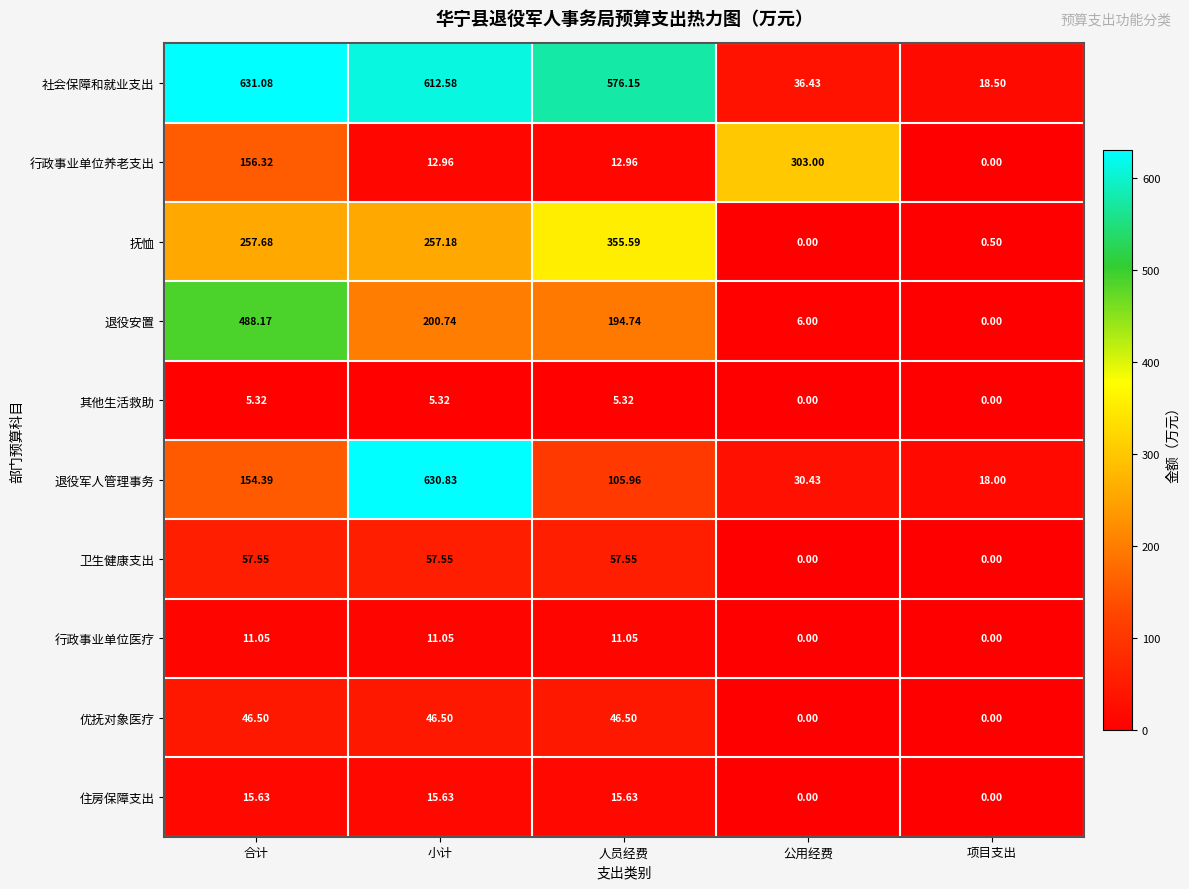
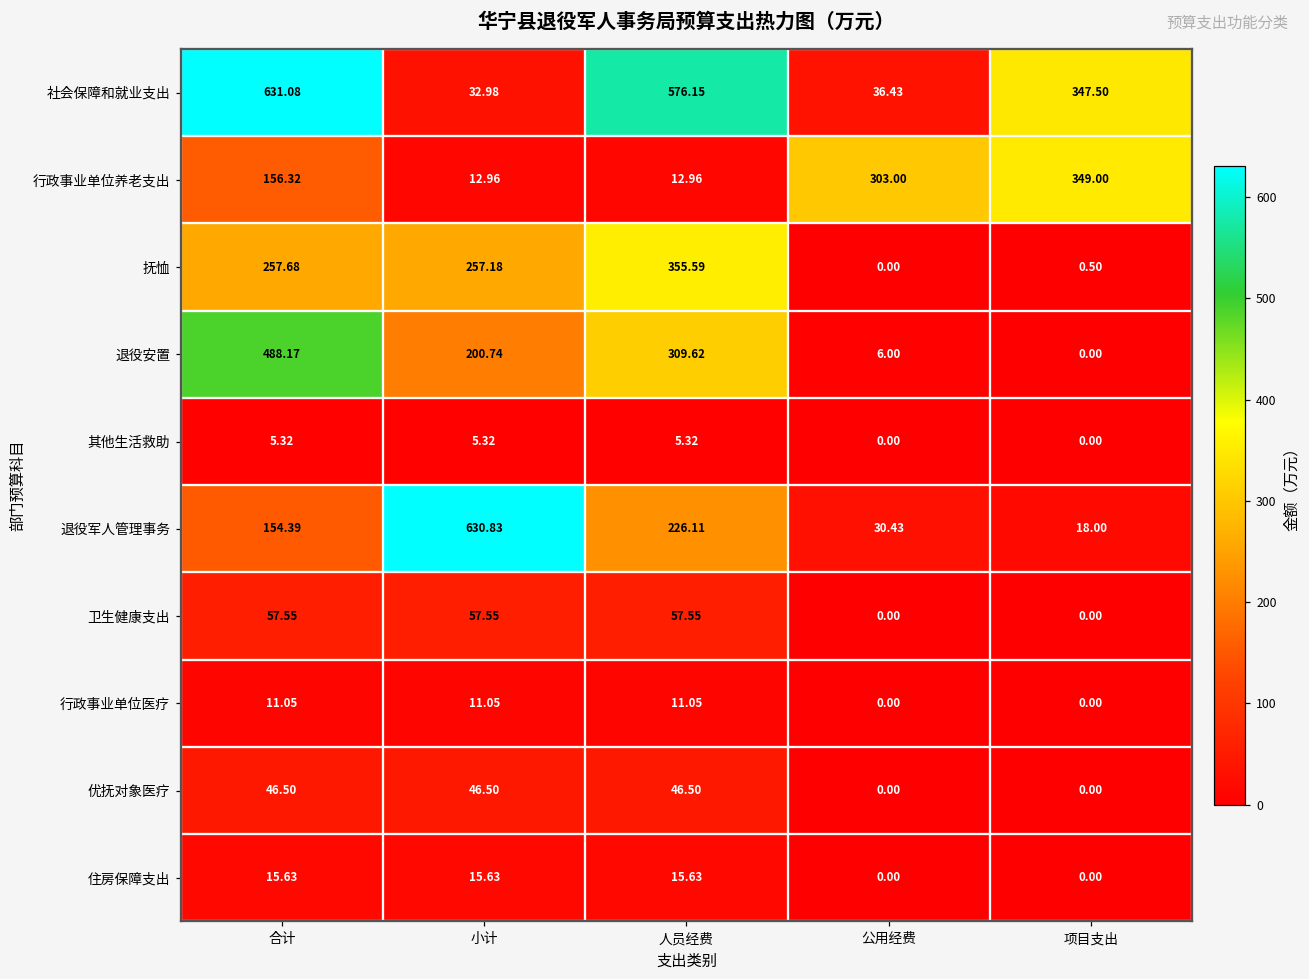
社会保障和就业支出, 小计: 612.58 -> 32.98
社会保障和就业支出, 项目支出: 18.50 -> 347.50
行政事业单位养老支出, 项目支出: 0.00 -> 349.00
退役安置, 人员经费: 194.74 -> 309.62
退役军人管理事务, 人员经费: 105.96 -> 226.11
